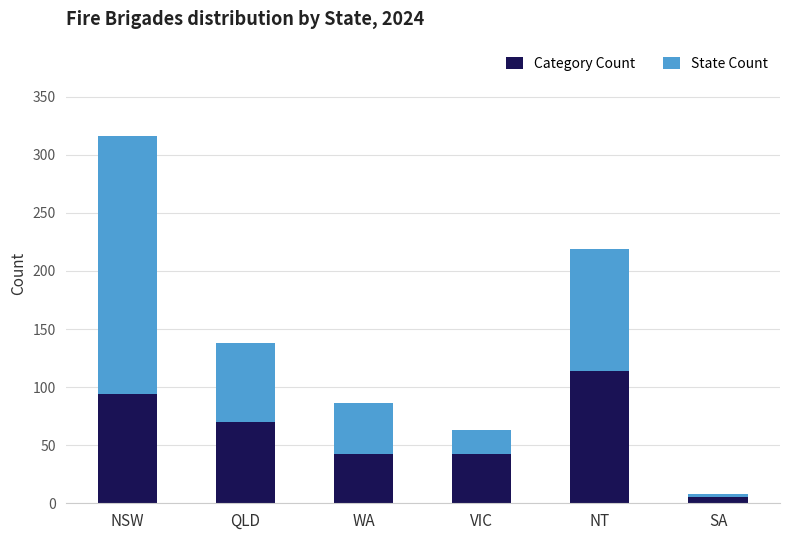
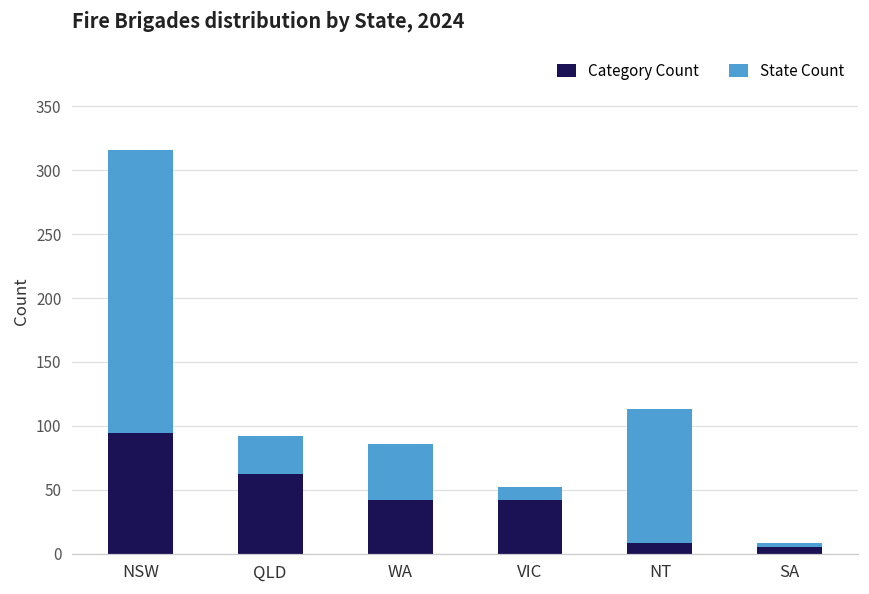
Category Count, QLD: 70 -> 62
State Count, QLD: 68 -> 30
State Count, VIC: 21 -> 10
Category Count, NT: 114 -> 8
